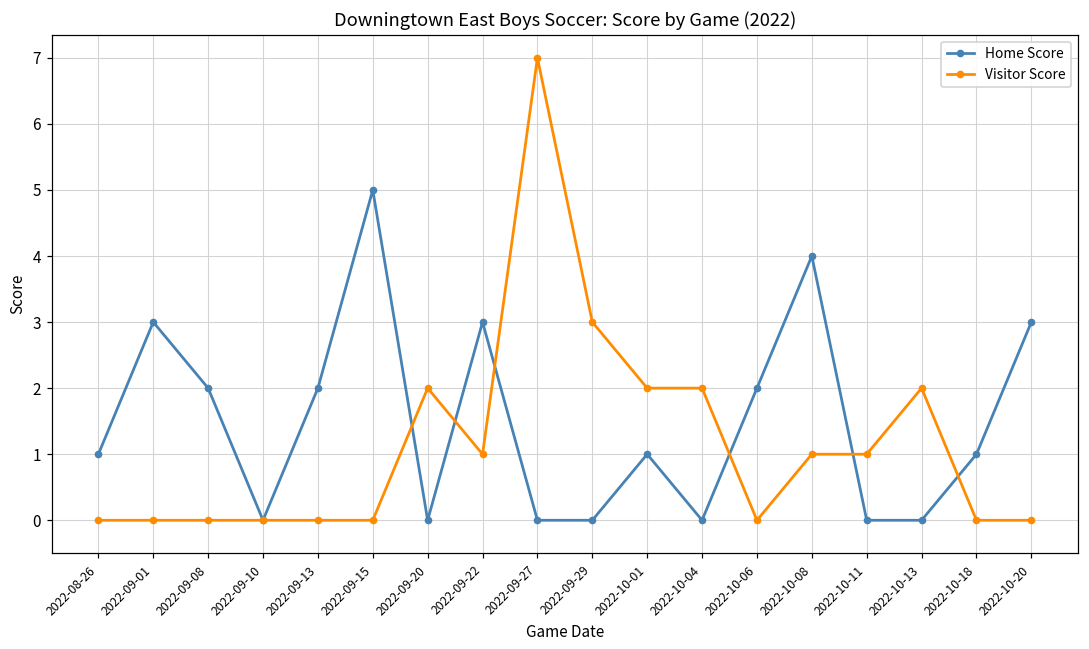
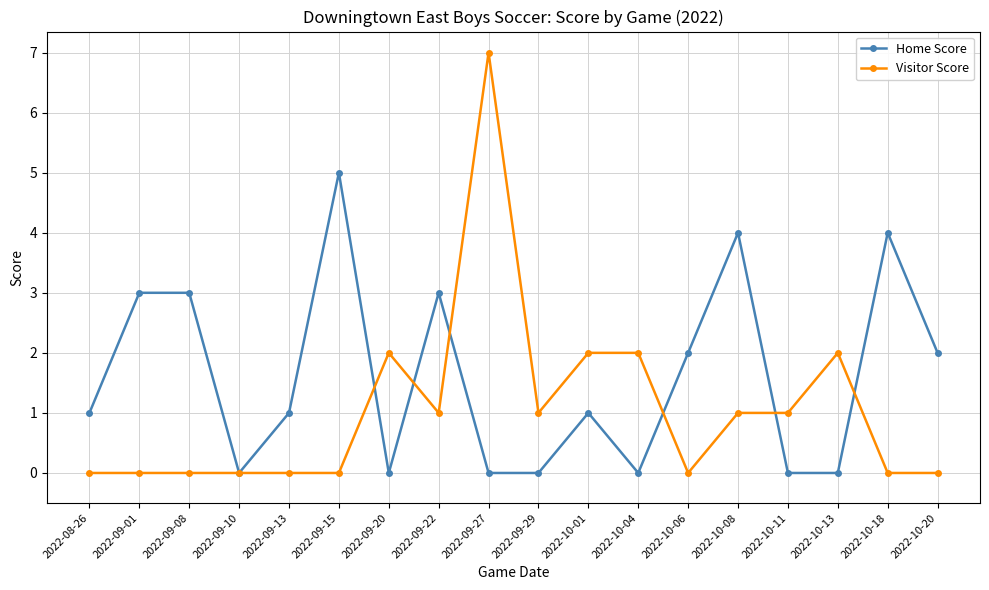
Home Score, 2022-09-08: 2 -> 3
Home Score, 2022-09-13: 2 -> 1
Visitor Score, 2022-09-29: 3 -> 1
Home Score, 2022-10-18: 1 -> 4
Home Score, 2022-10-20: 3 -> 2
